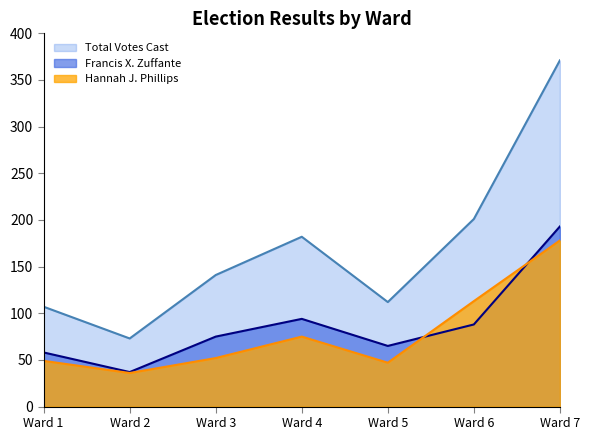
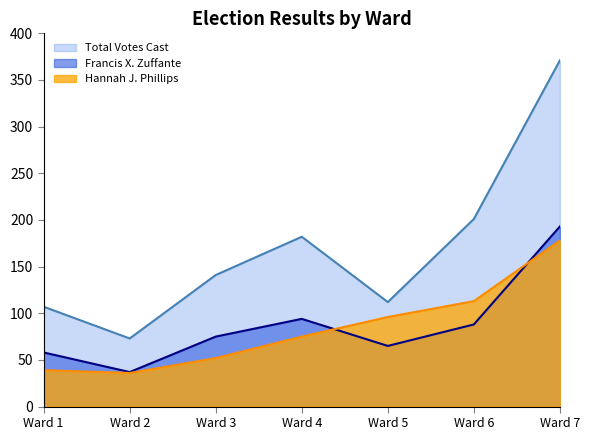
Hannah J. Phillips, Ward 1: 50 -> 40
Hannah J. Phillips, Ward 5: 50 -> 100
